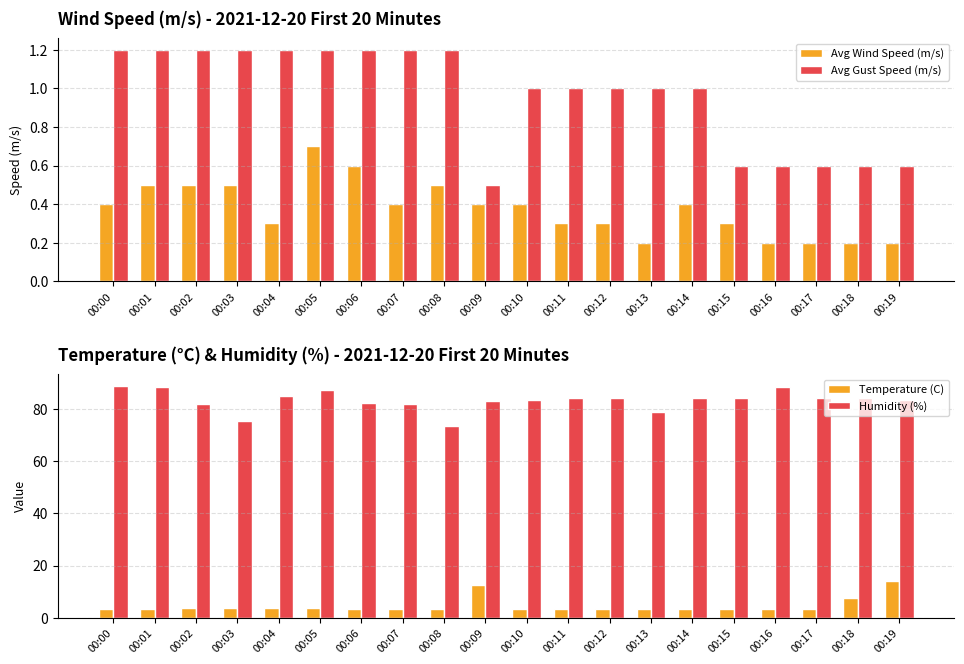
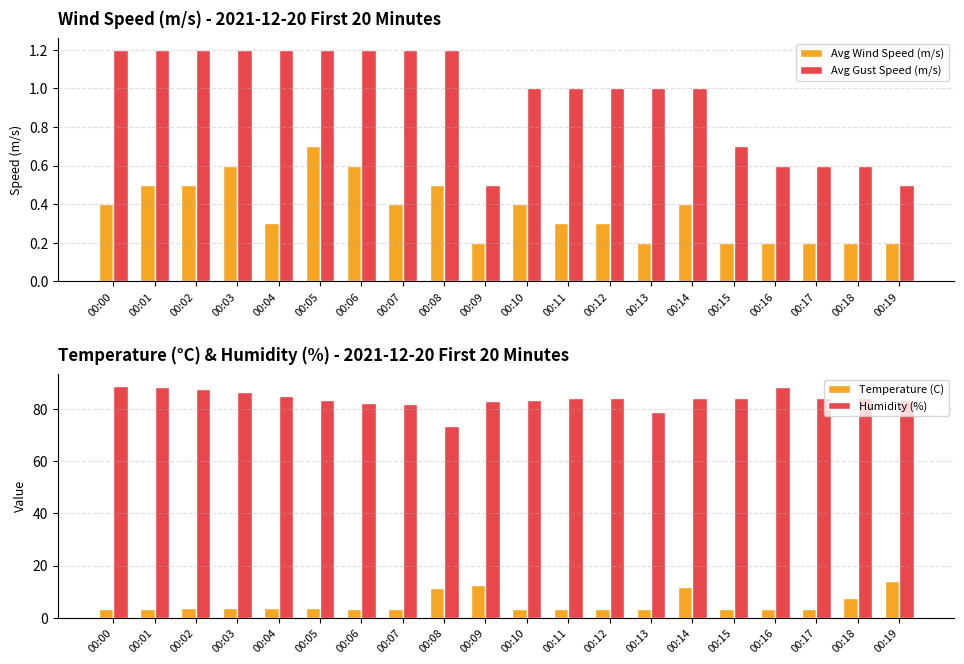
Wind Speed (m/s) - 2021-12-20 First 20 Minutes, Avg Wind Speed (m/s), 00:03: 0.5 -> 0.6
Wind Speed (m/s) - 2021-12-20 First 20 Minutes, Avg Wind Speed (m/s), 00:09: 0.4 -> 0.2
Wind Speed (m/s) - 2021-12-20 First 20 Minutes, Avg Wind Speed (m/s), 00:15: 0.3 -> 0.2
Wind Speed (m/s) - 2021-12-20 First 20 Minutes, Avg Gust Speed (m/s), 00:15: 0.6 -> 0.7
Wind Speed (m/s) - 2021-12-20 First 20 Minutes, Avg Gust Speed (m/s), 00:19: 0.6 -> 0.5
Temperature (°C) & Humidity (%) - 2021-12-20 First 20 Minutes, Humidity (%), 00:02: 82 -> 88
Temperature (°C) & Humidity (%) - 2021-12-20 First 20 Minutes, Humidity (%), 00:03: 76 -> 87
Temperature (°C) & Humidity (%) - 2021-12-20 First 20 Minutes, Humidity (%), 00:05: 88 -> 84
Temperature (°C) & Humidity (%) - 2021-12-20 First 20 Minutes, Temperature (C), 00:08: 3 -> 12
Temperature (°C) & Humidity (%) - 2021-12-20 First 20 Minutes, Temperature (C), 00:14: 3 -> 12
